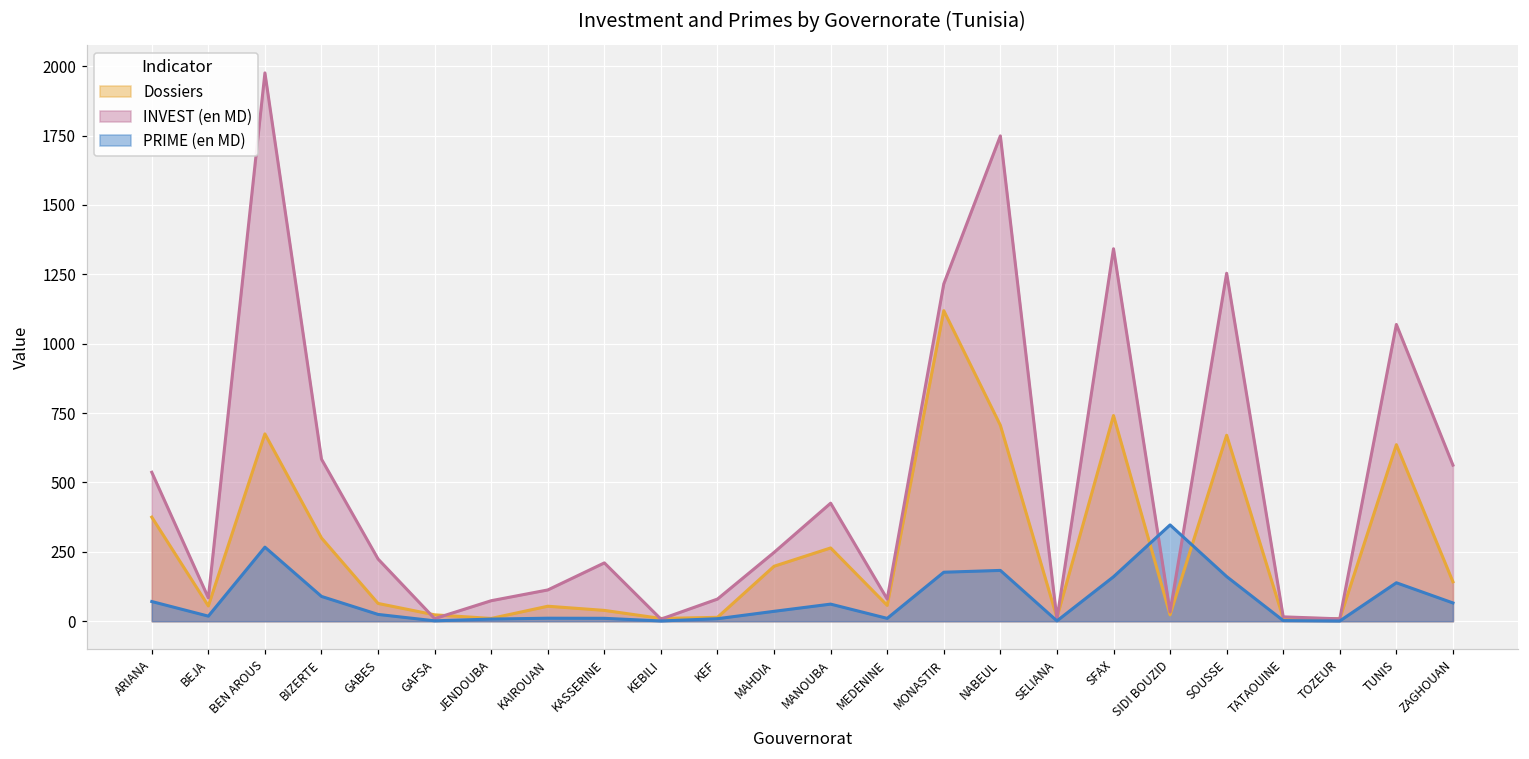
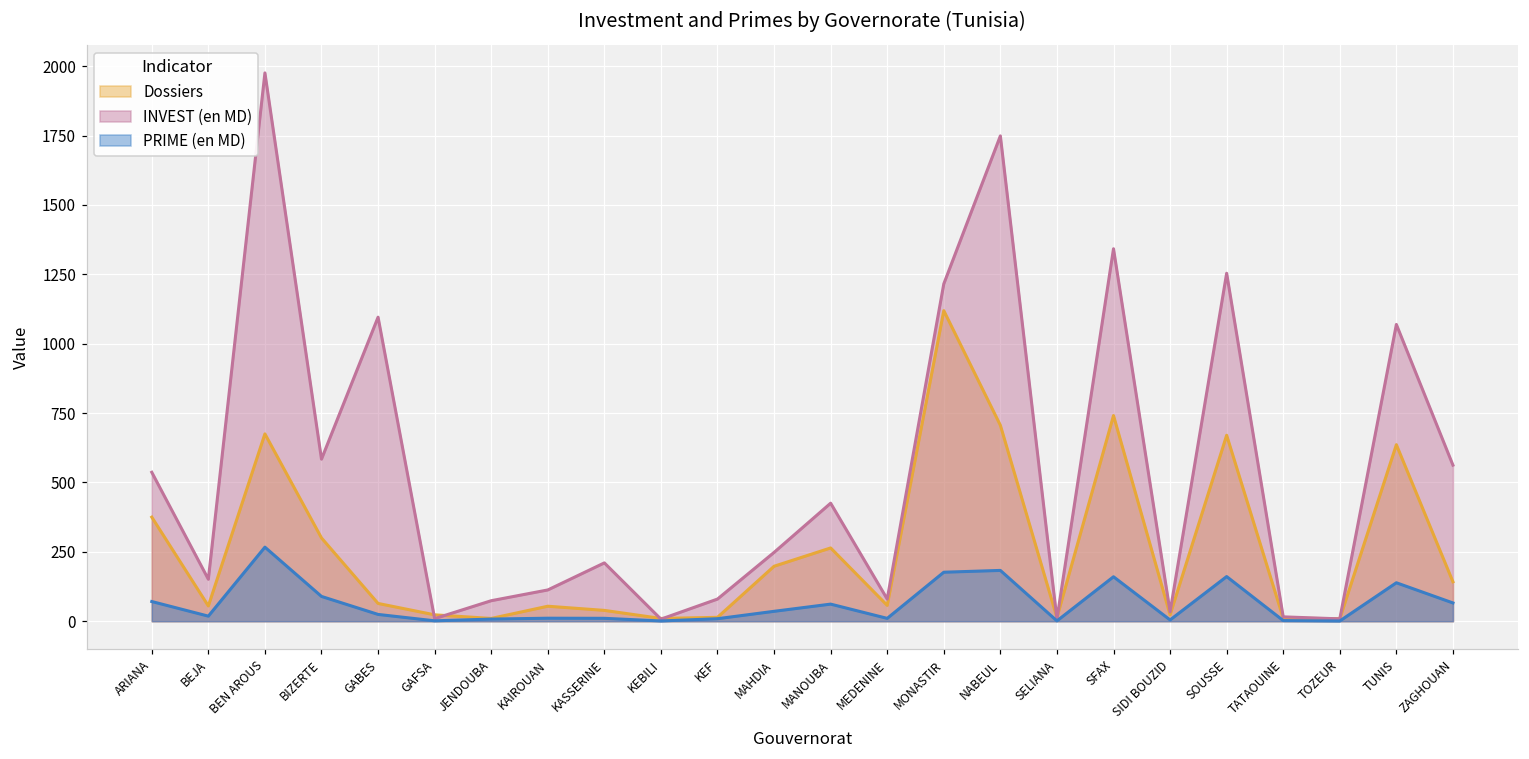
INVEST (en MD), BEJA: 80 -> 150
INVEST (en MD), GABES: 220 -> 1100
PRIME (en MD), SIDI BOUZID: 350 -> 0
